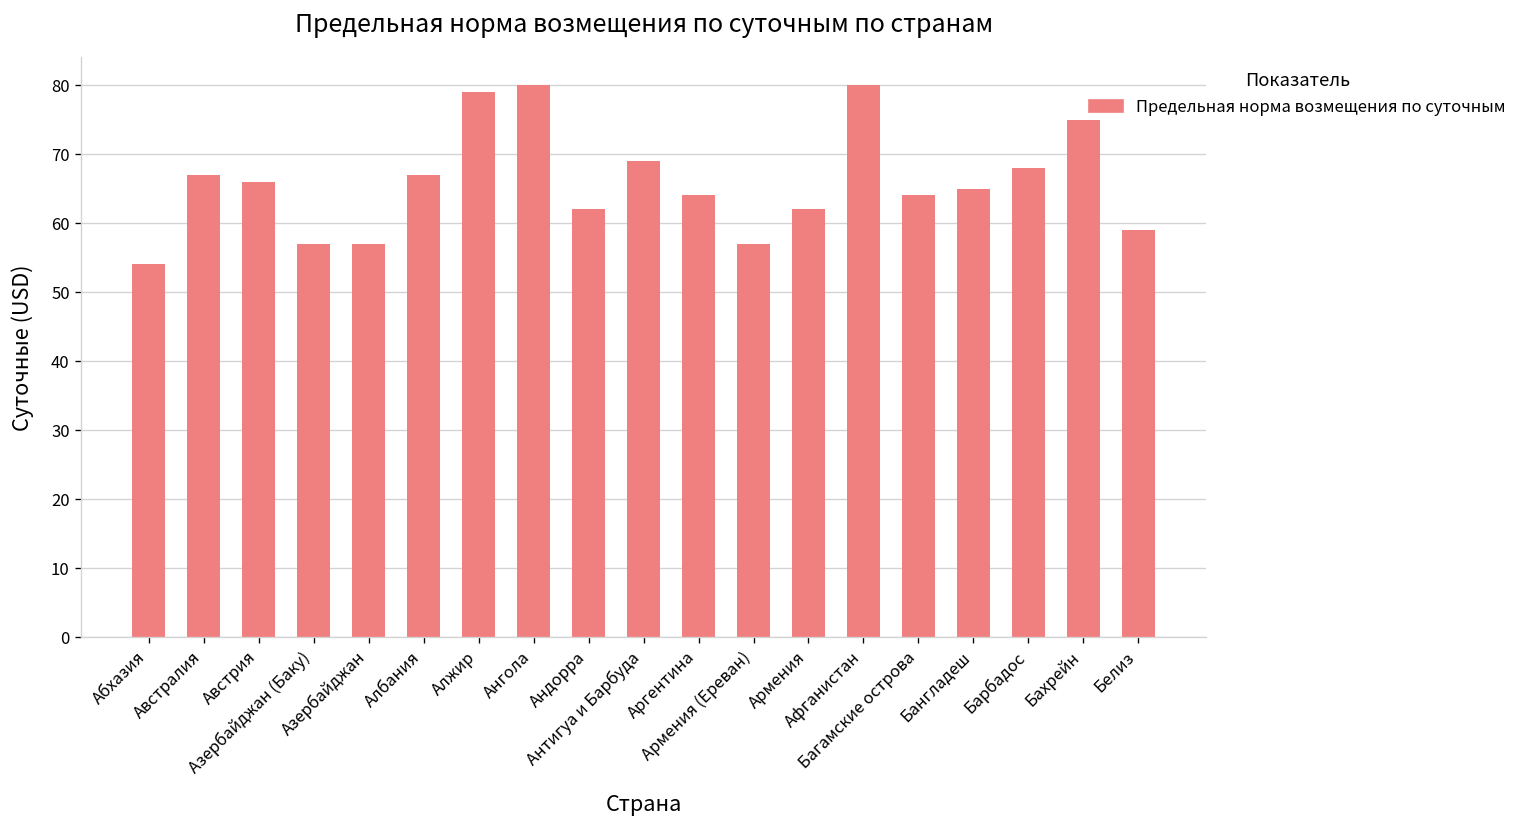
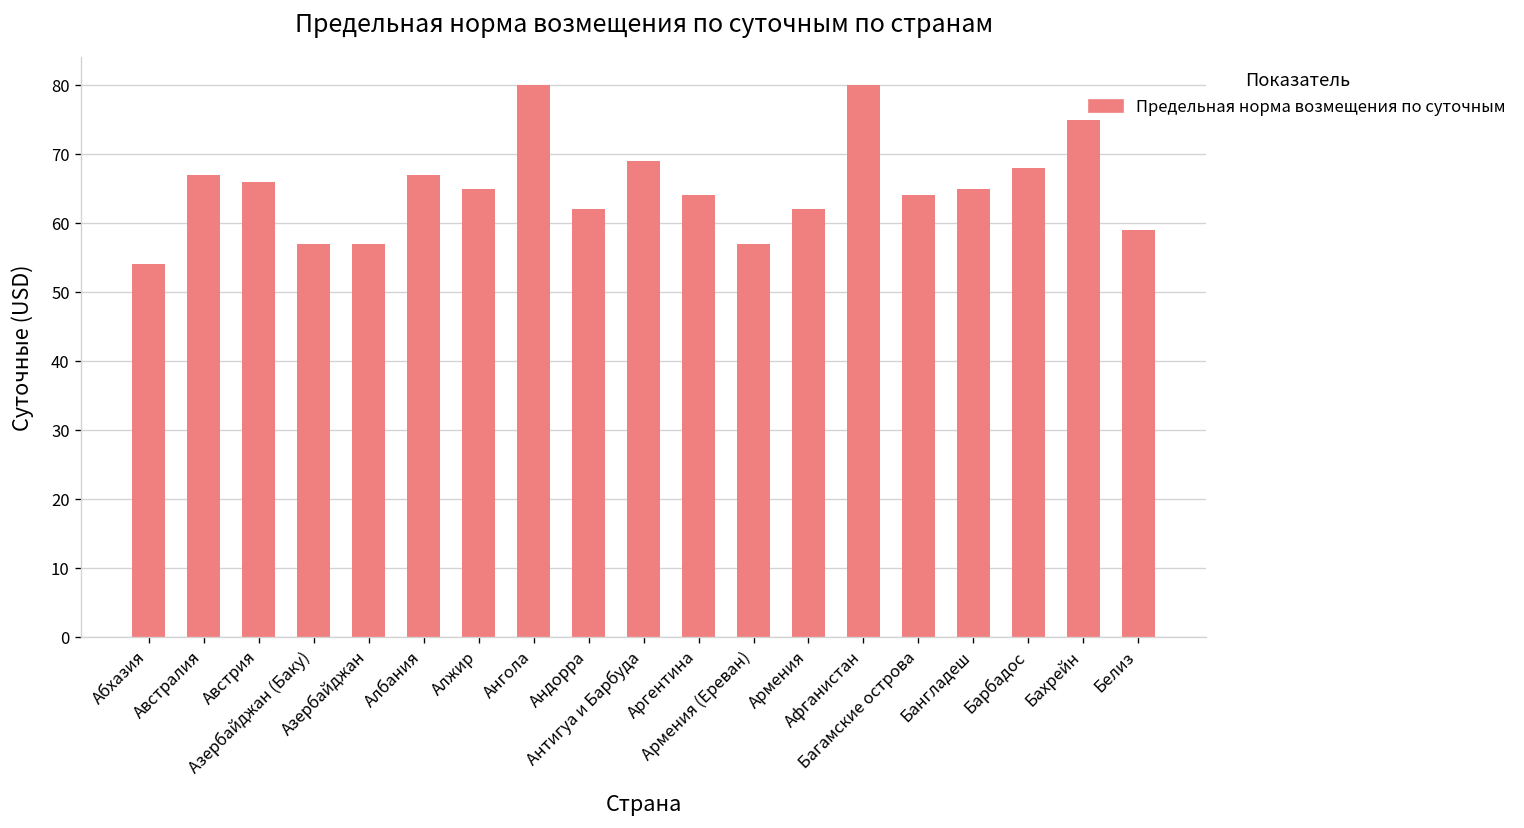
Алжир: 79 -> 65
